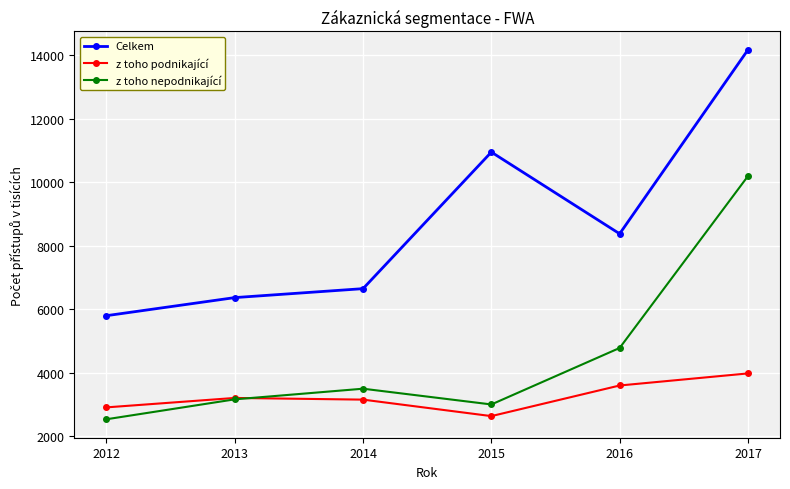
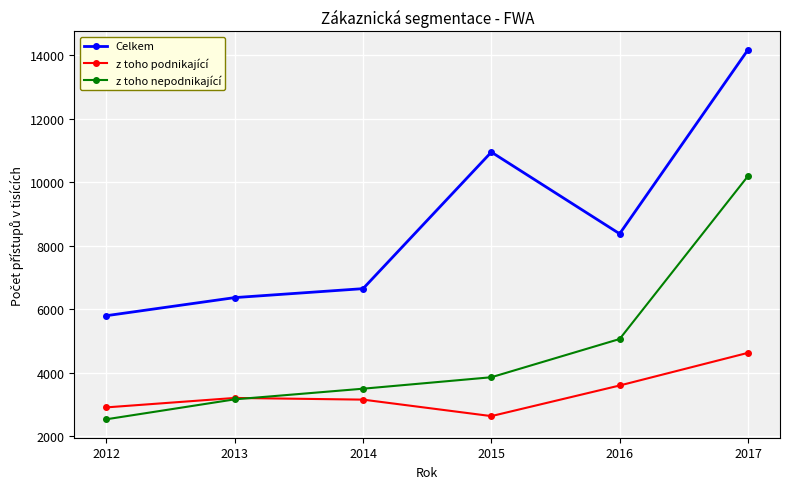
z toho nepodnikající, 2015: 3000 -> 3900
z toho nepodnikající, 2016: 4800 -> 5100
z toho podnikající, 2017: 4000 -> 4600
